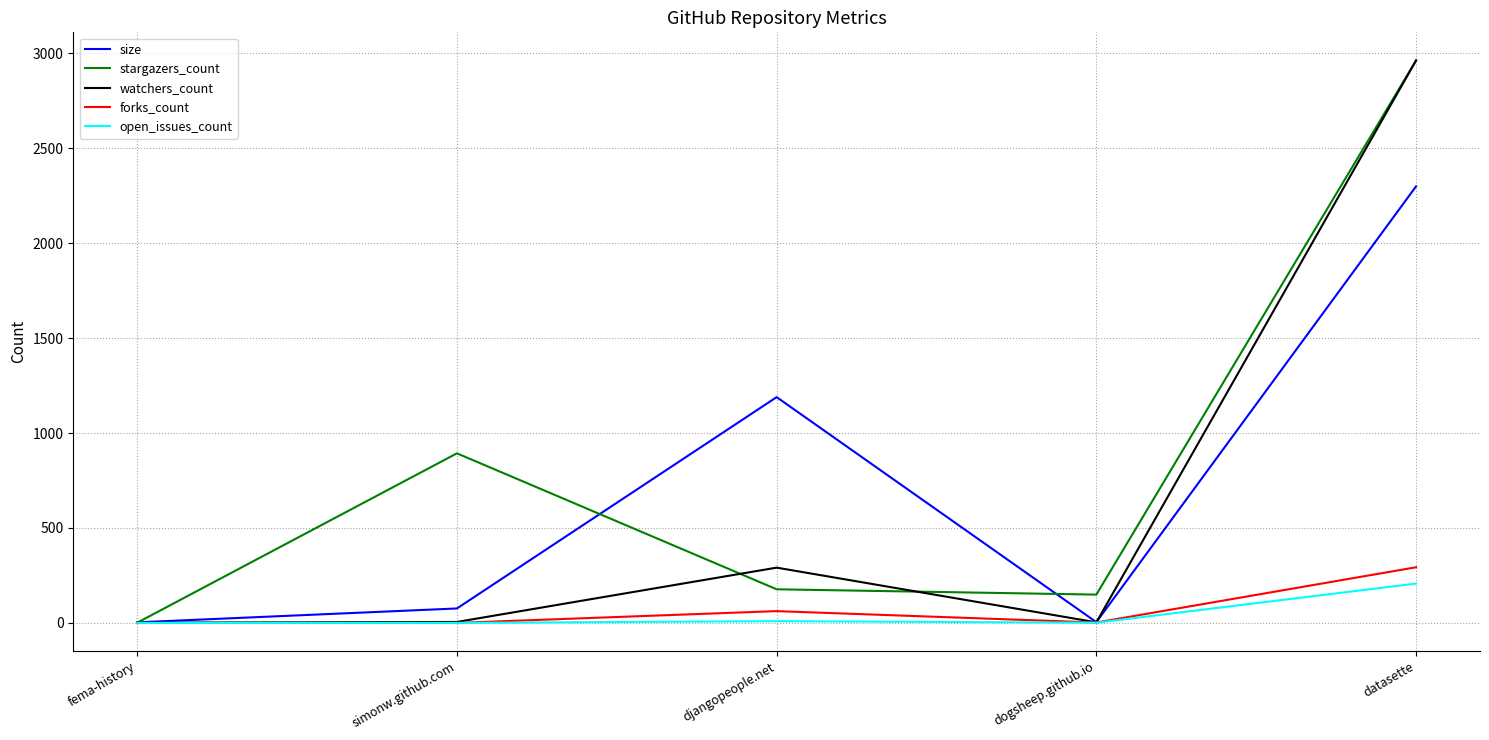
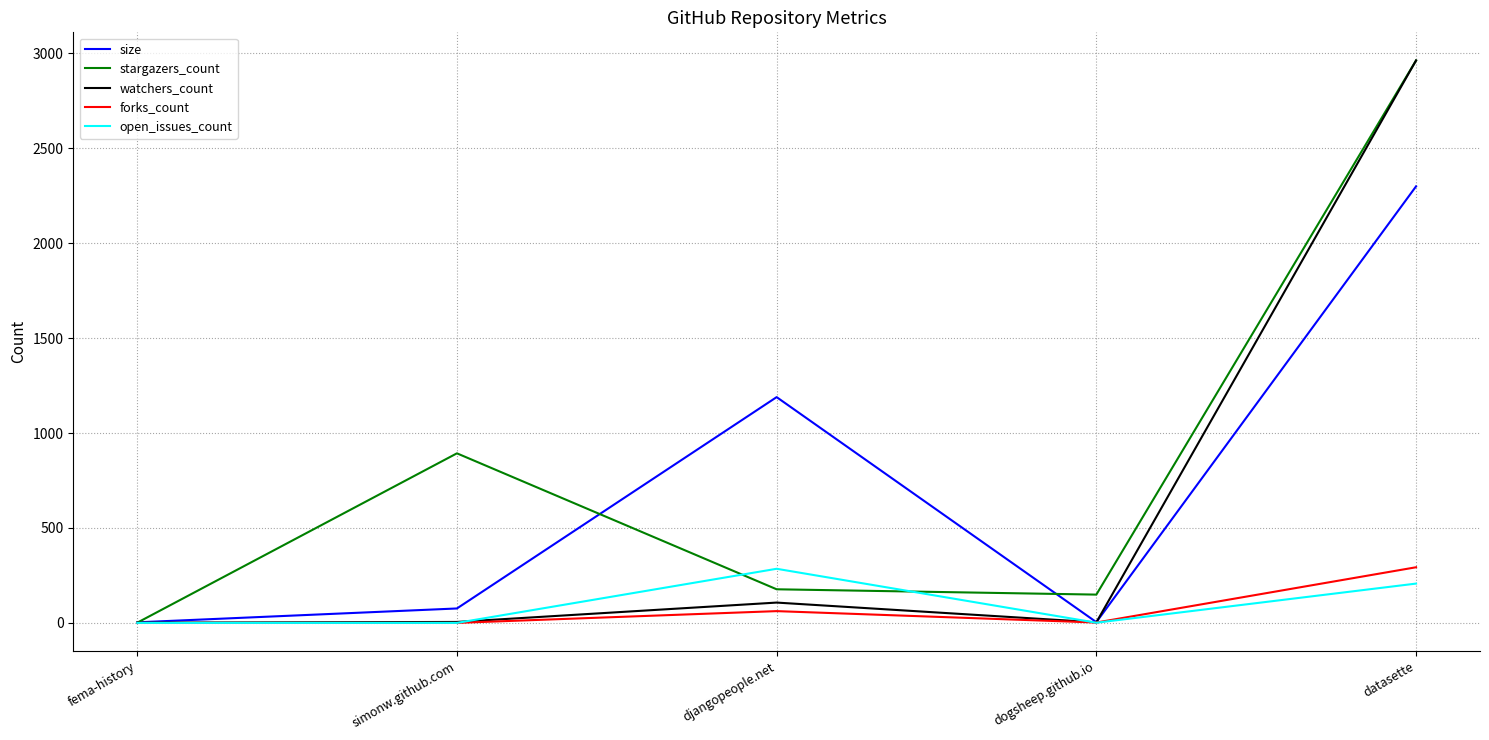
watchers_count, djangopeople.net: 290 -> 110
open_issues_count, djangopeople.net: 10 -> 290
